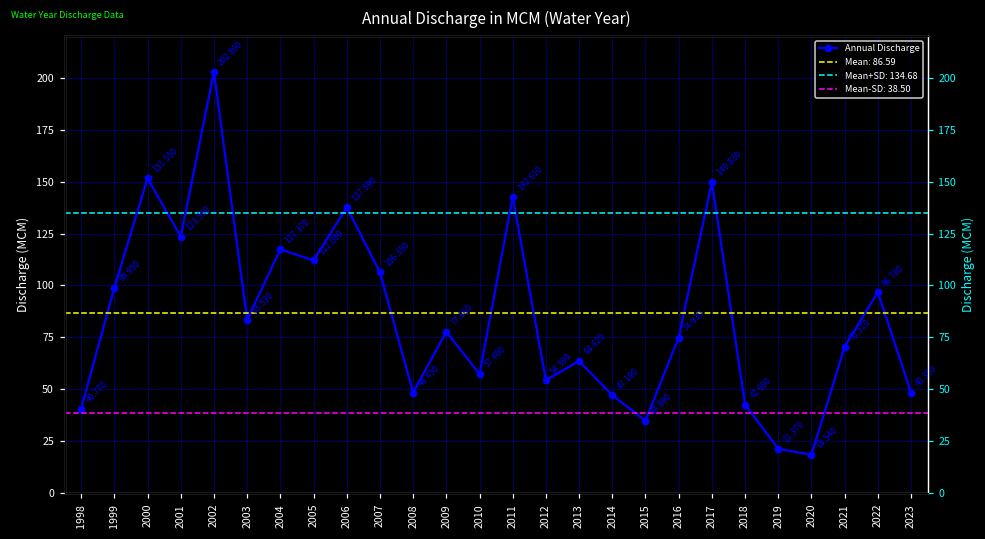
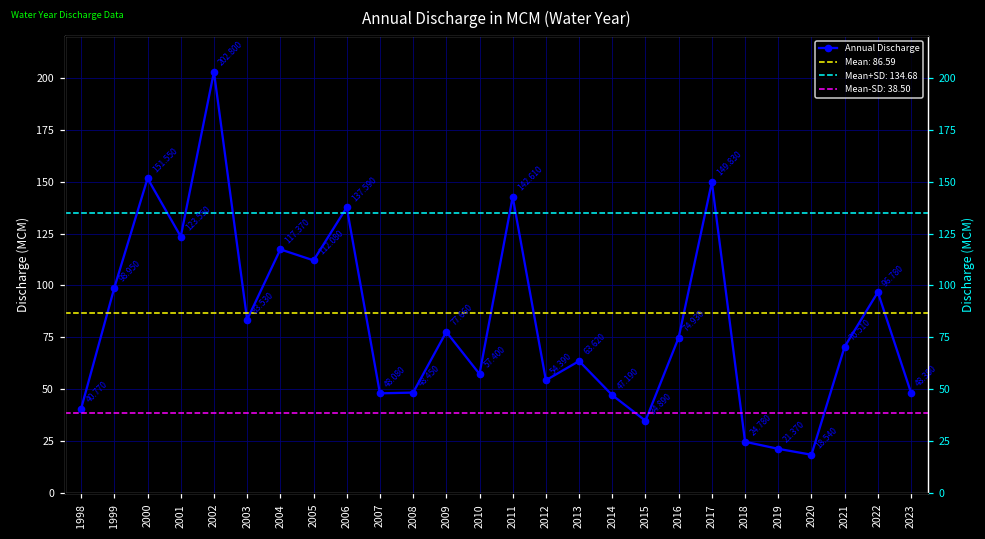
2007: 106.350 -> 48.080
2018: 42.680 -> 24.780
